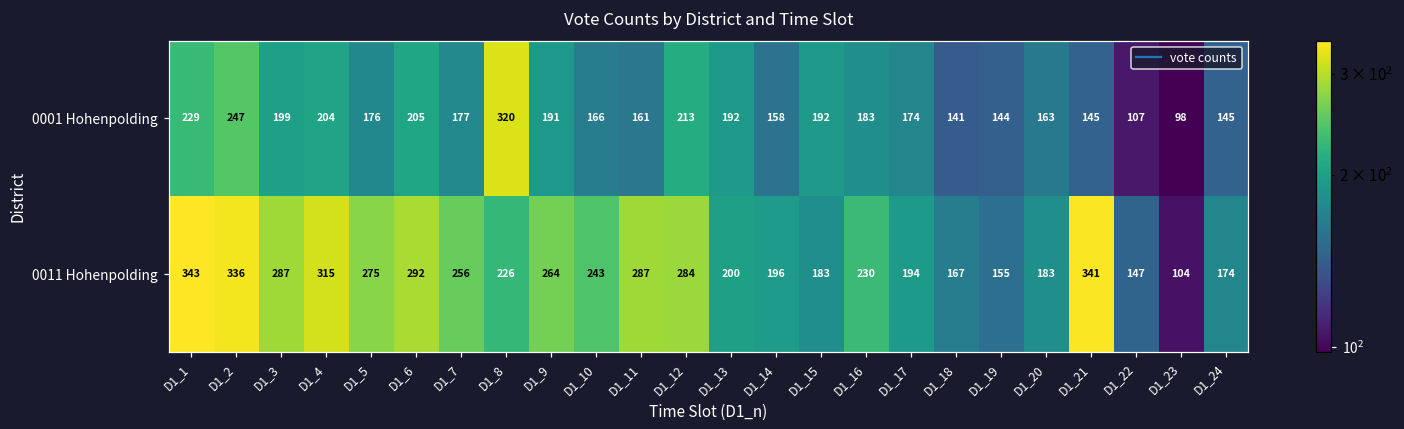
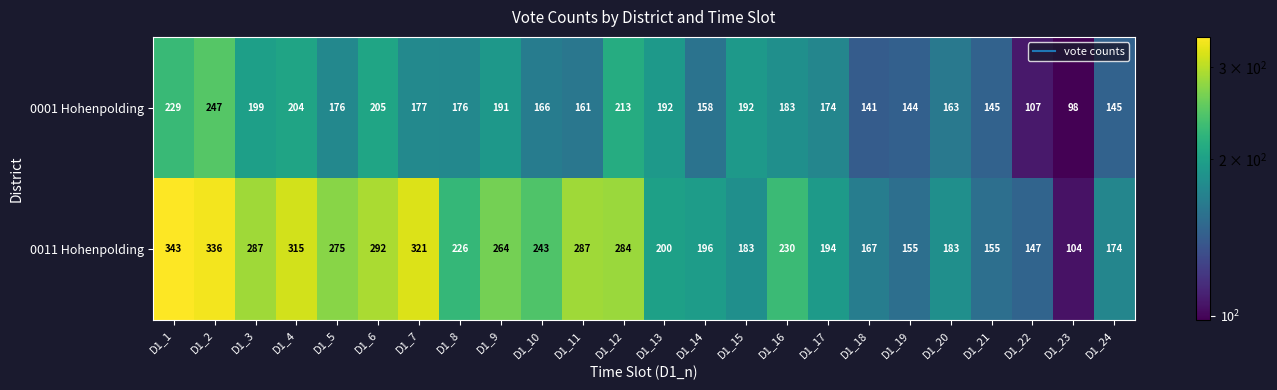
0001 Hohenpolding, D1_8: 320 -> 176
0011 Hohenpolding, D1_7: 256 -> 321
0011 Hohenpolding, D1_21: 341 -> 155
